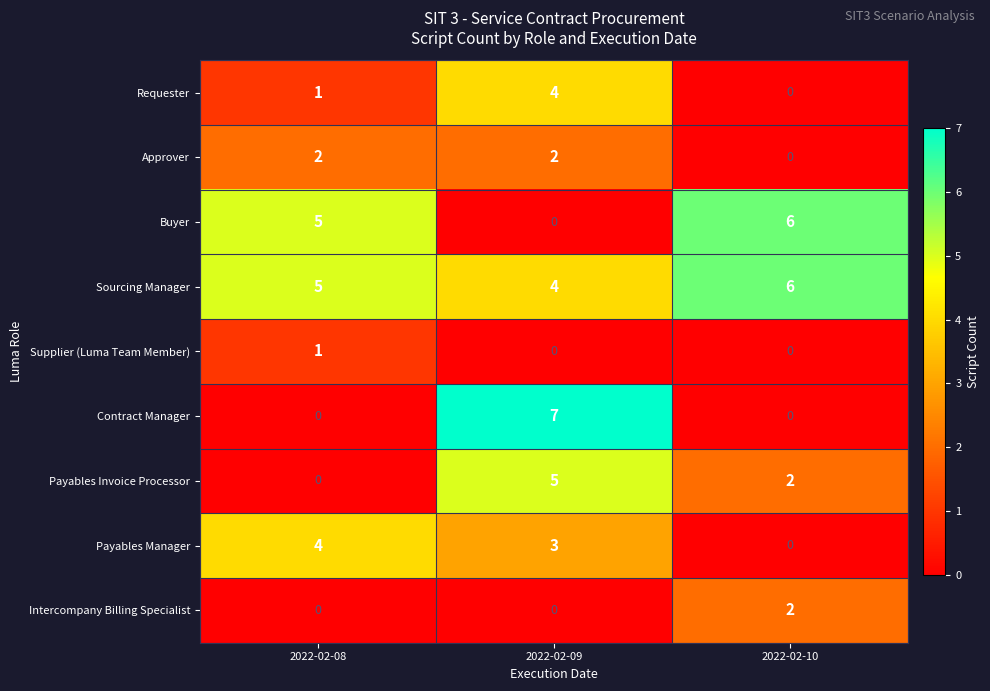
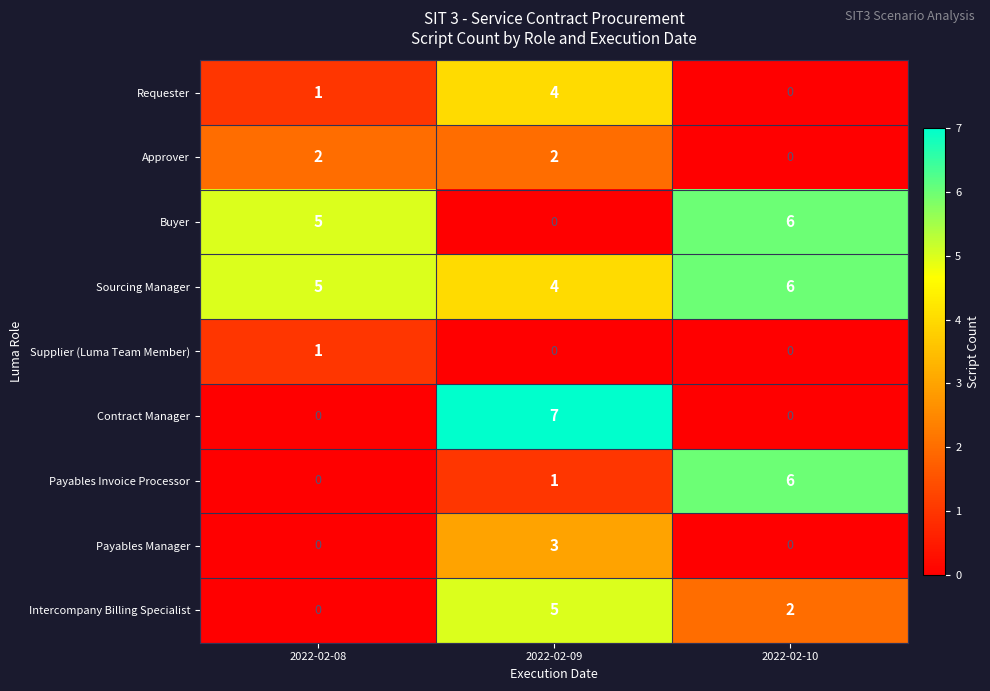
Payables Invoice Processor, 2022-02-09: 5 -> 1
Payables Invoice Processor, 2022-02-10: 2 -> 6
Payables Manager, 2022-02-08: 4 -> 0
Intercompany Billing Specialist, 2022-02-09: 0 -> 5
